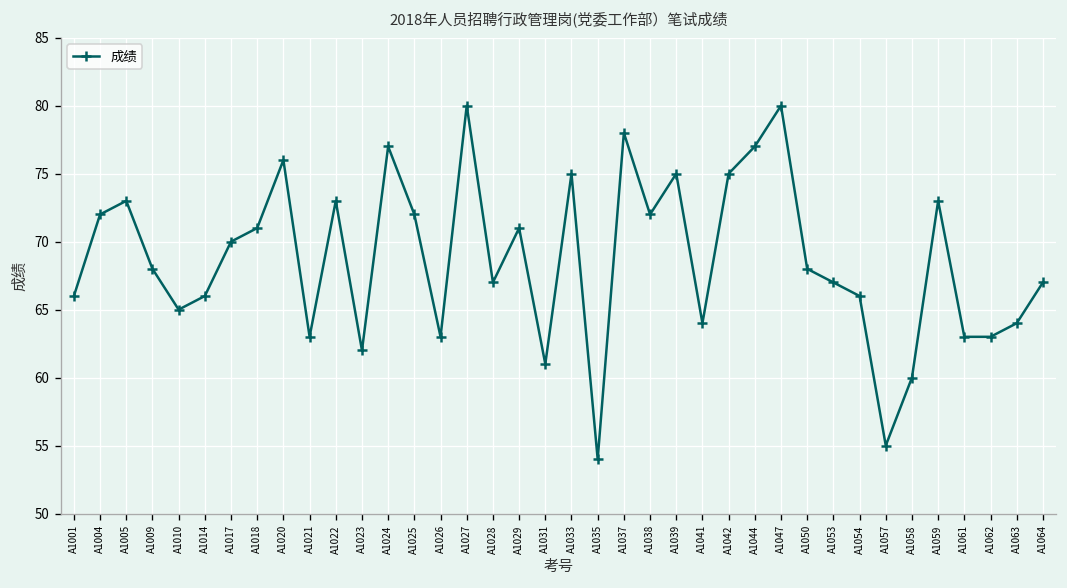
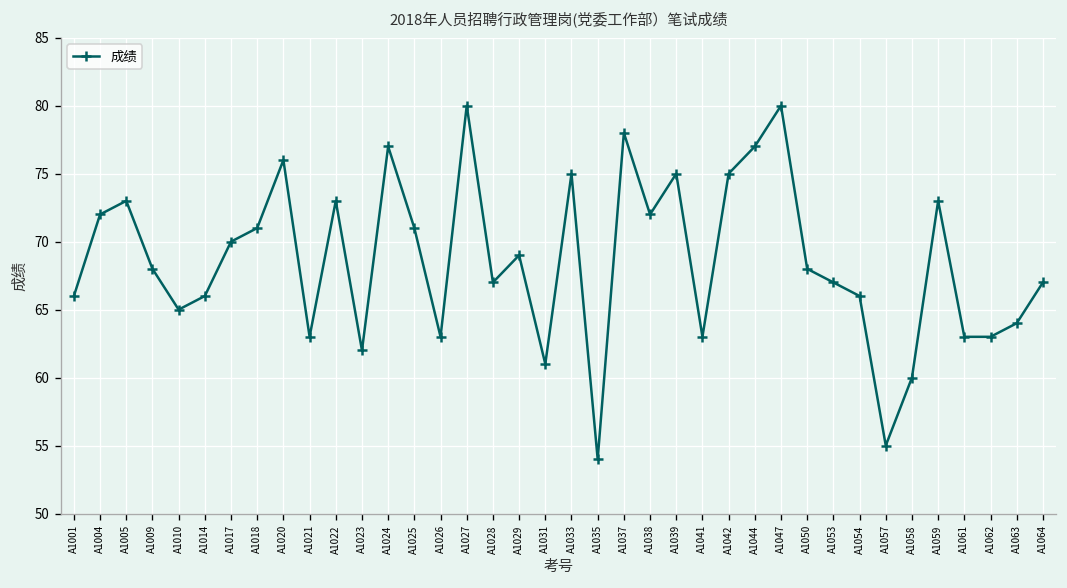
A1025: 72 -> 71
A1029: 71 -> 69
A1041: 64 -> 63
